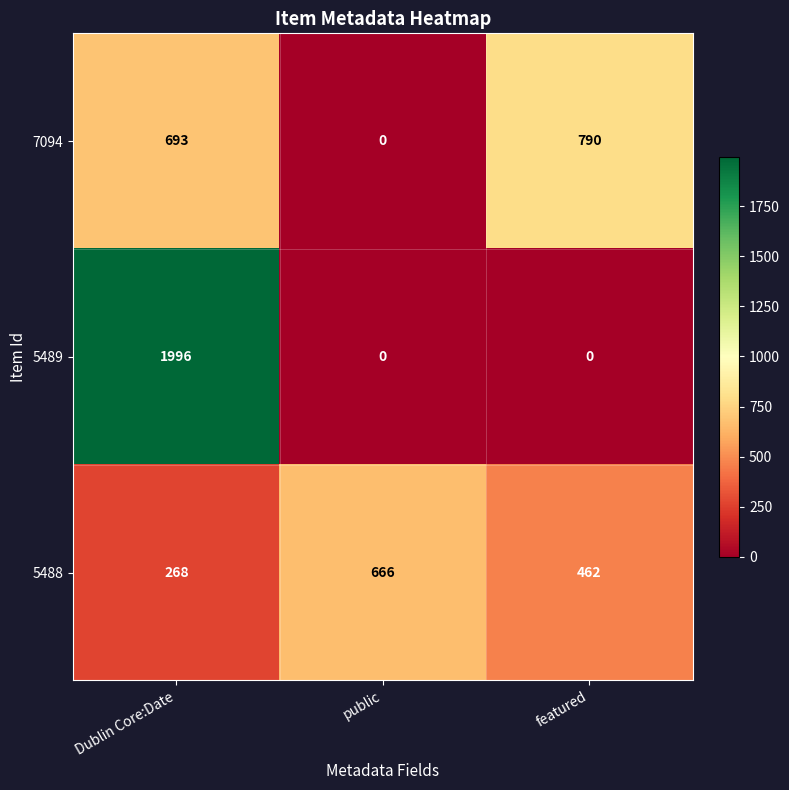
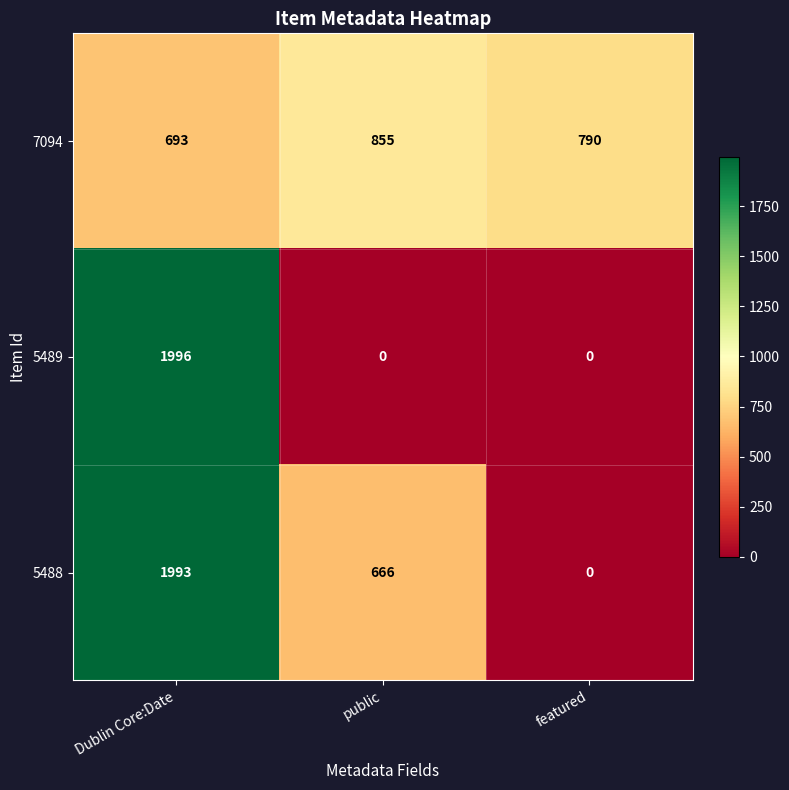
7094, public: 0 -> 855
5488, Dublin Core:Date: 268 -> 1993
5488, featured: 462 -> 0
